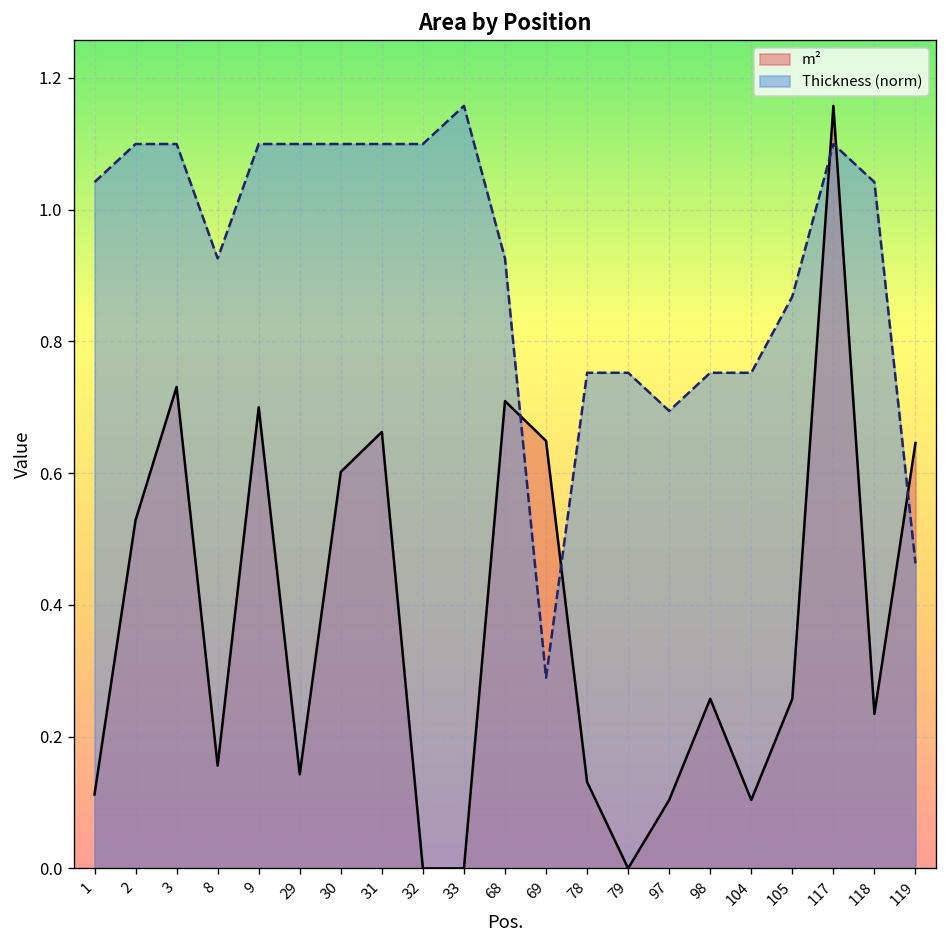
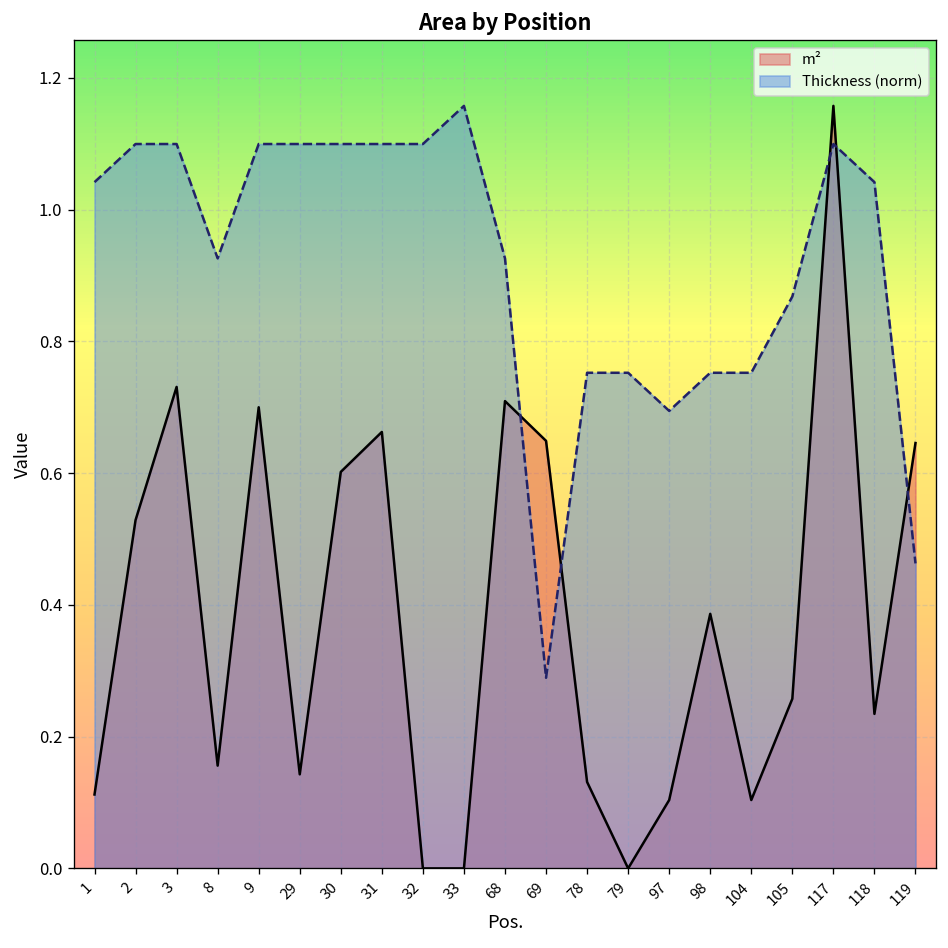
m², 98: 0.26 -> 0.39
